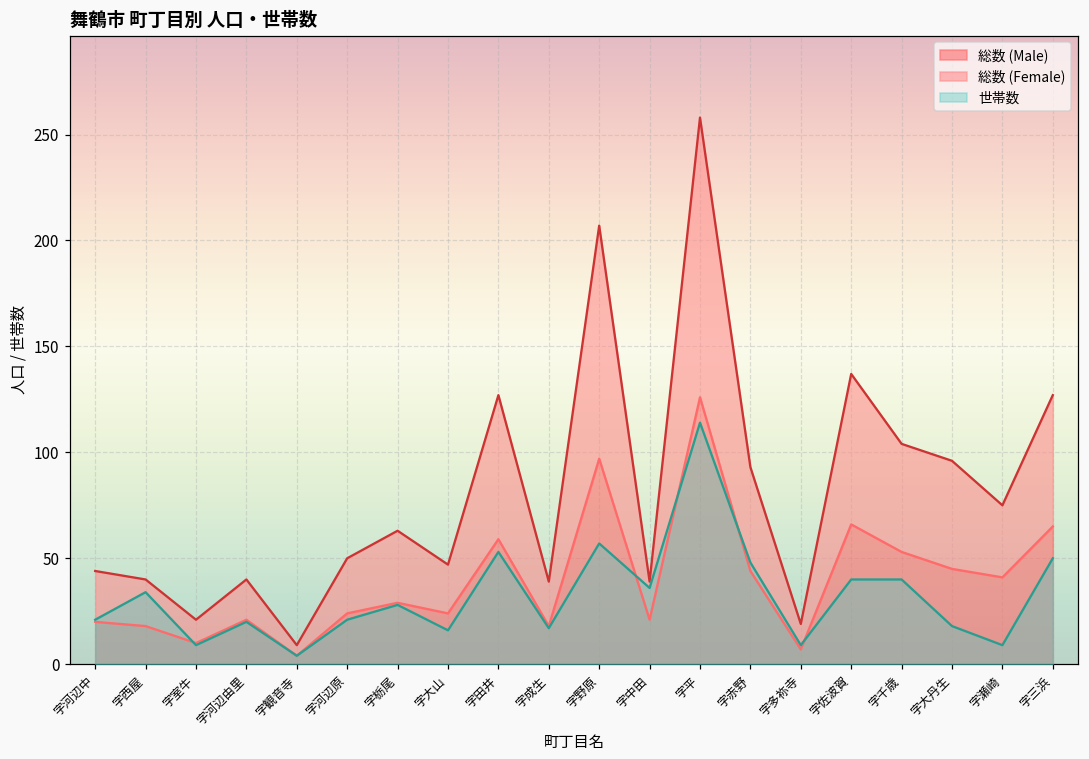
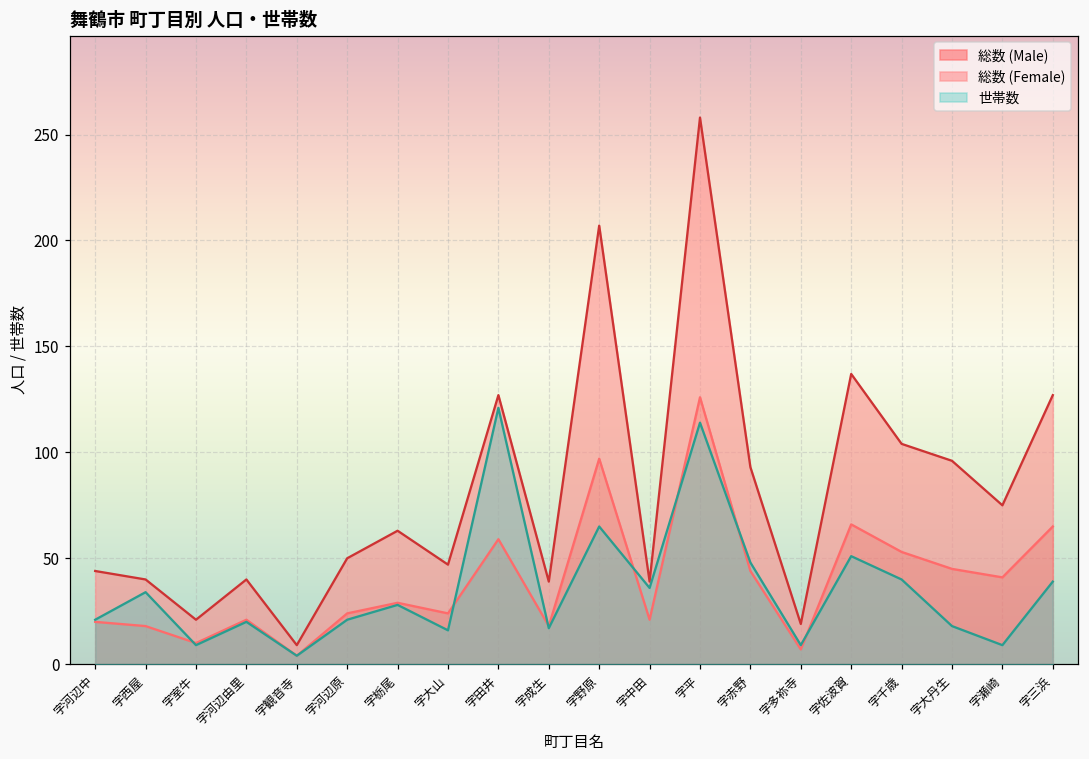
世帯数, 字田井: 53 -> 121
世帯数, 字野原: 57 -> 65
世帯数, 字佐波賀: 40 -> 51
世帯数, 字三浜: 50 -> 39
